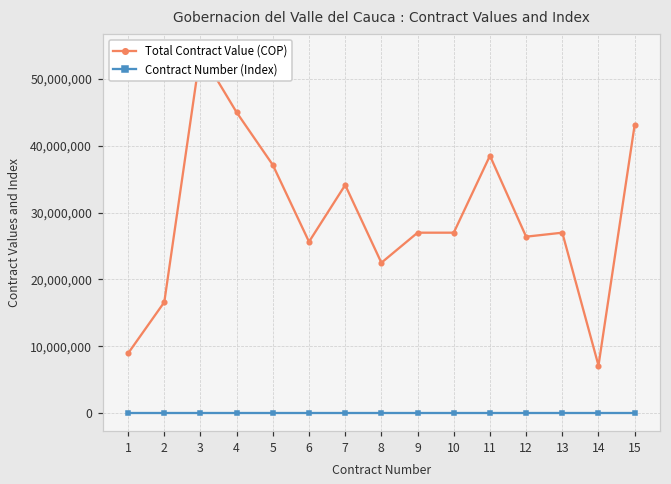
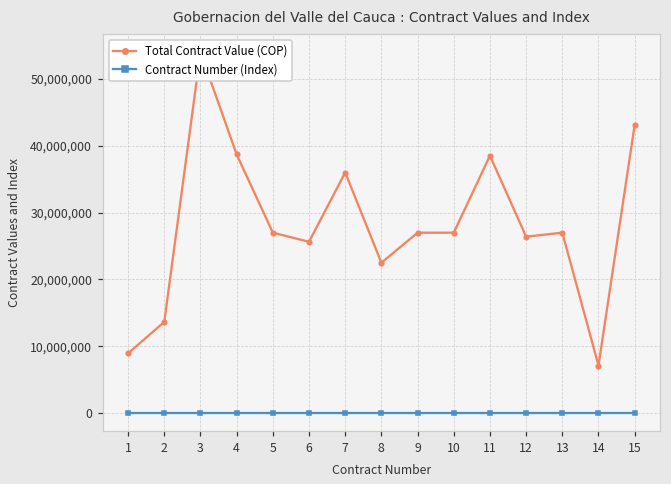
Total Contract Value (COP), 2: 17,000,000 -> 14,000,000
Total Contract Value (COP), 4: 45,000,000 -> 39,000,000
Total Contract Value (COP), 5: 37,000,000 -> 27,000,000
Total Contract Value (COP), 7: 34,000,000 -> 36,000,000
